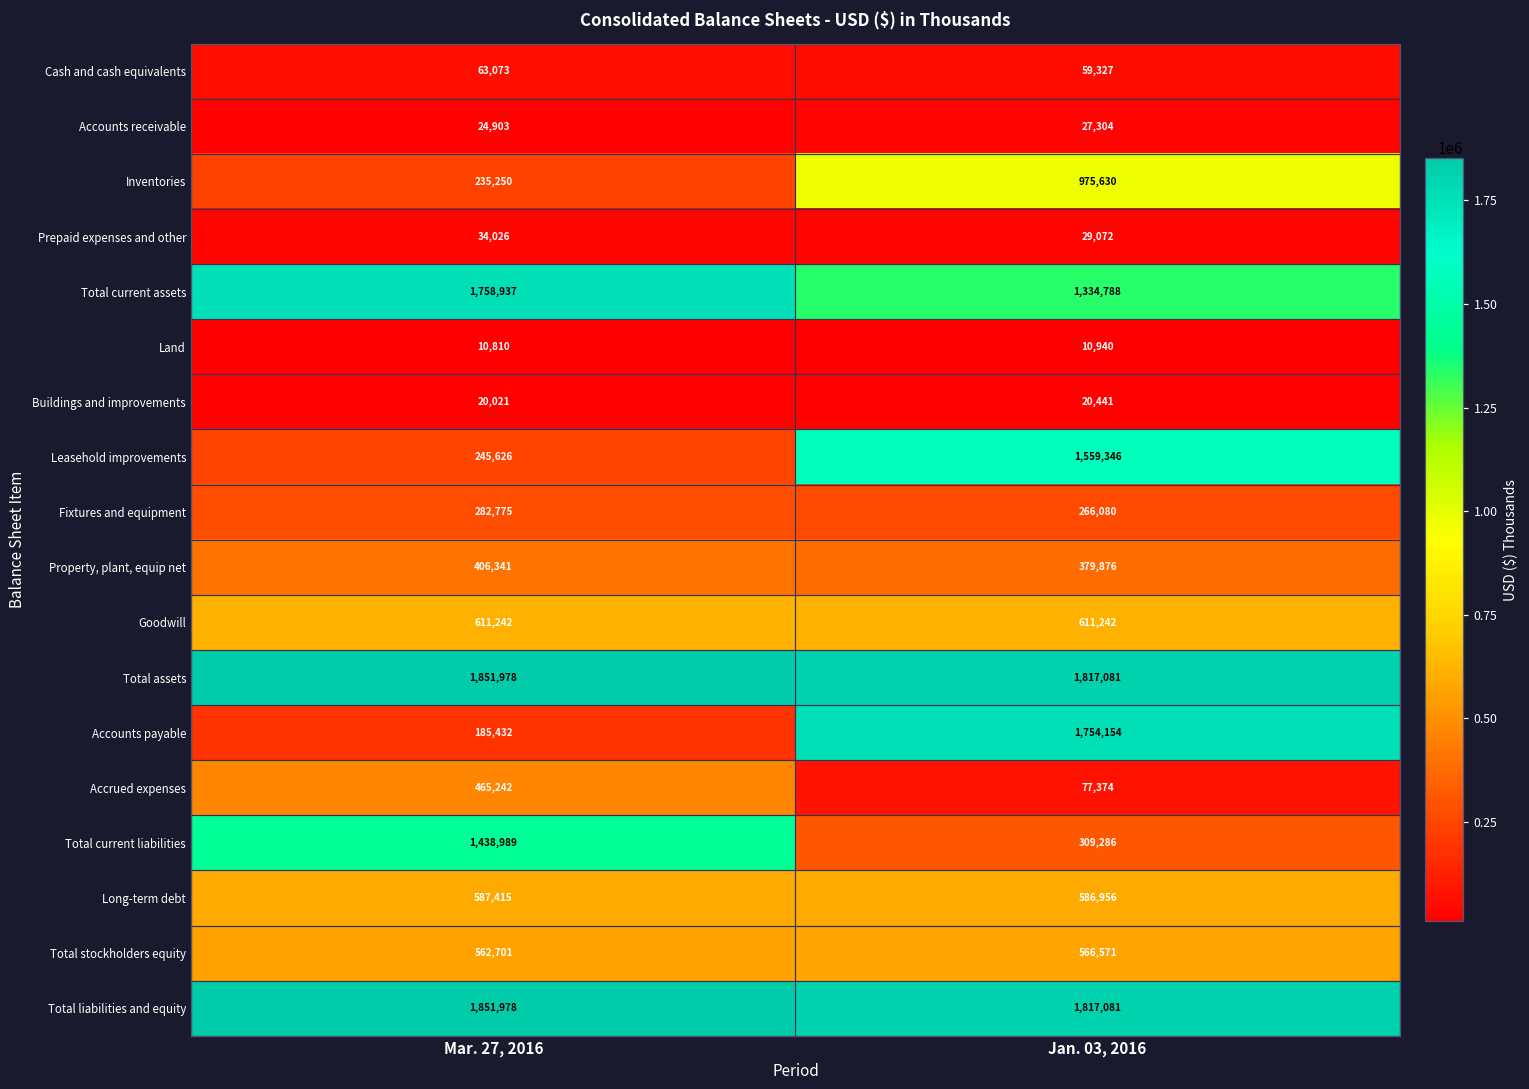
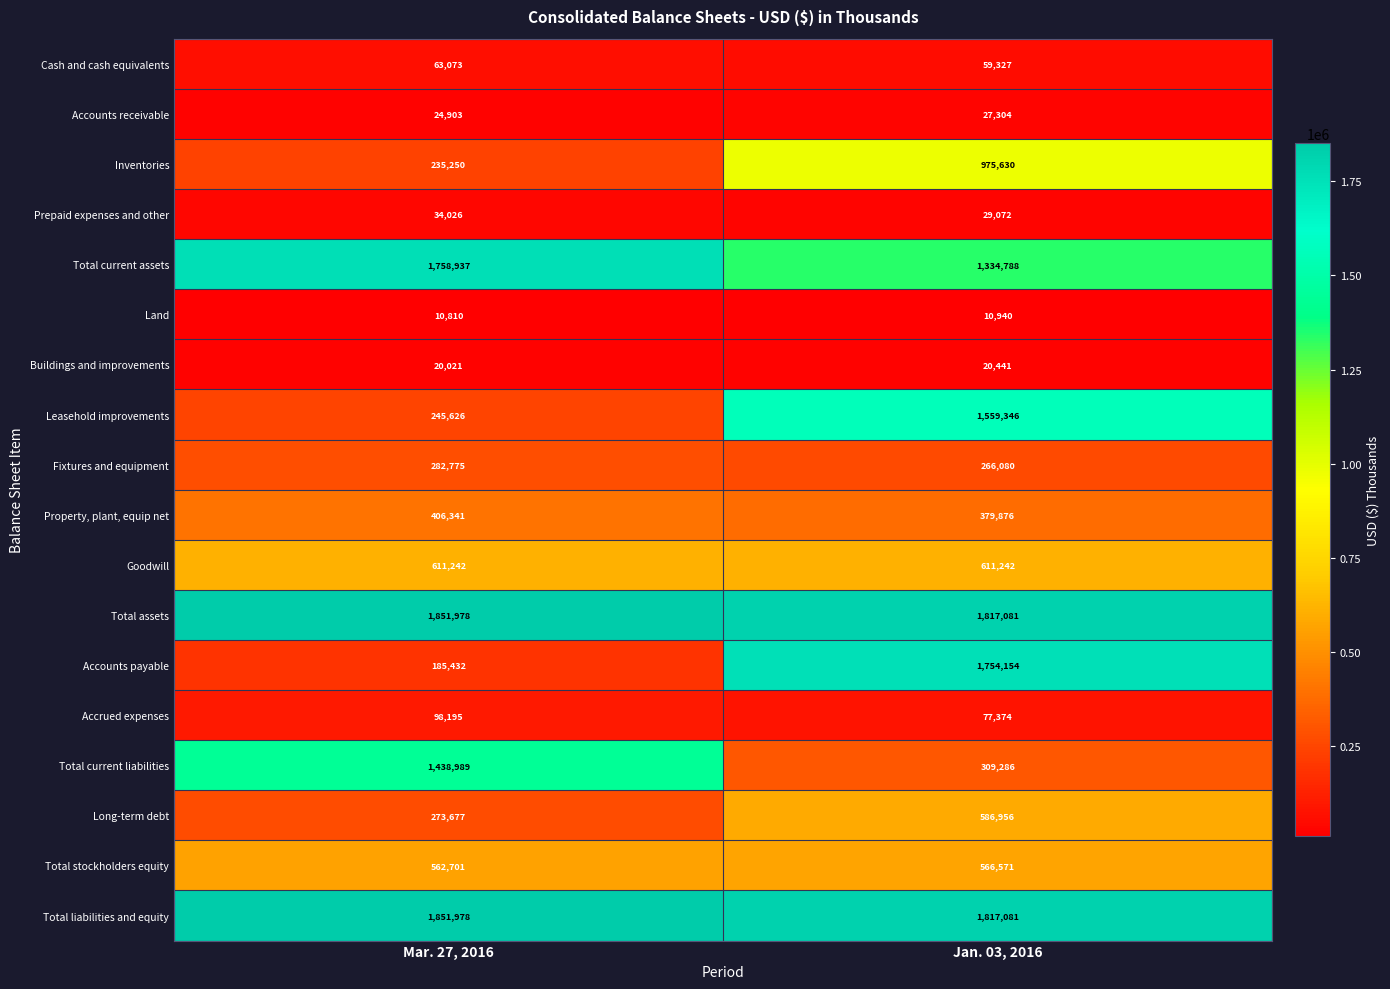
Accrued expenses, Mar. 27, 2016: 465,242 -> 98,195
Long-term debt, Mar. 27, 2016: 587,415 -> 273,677
